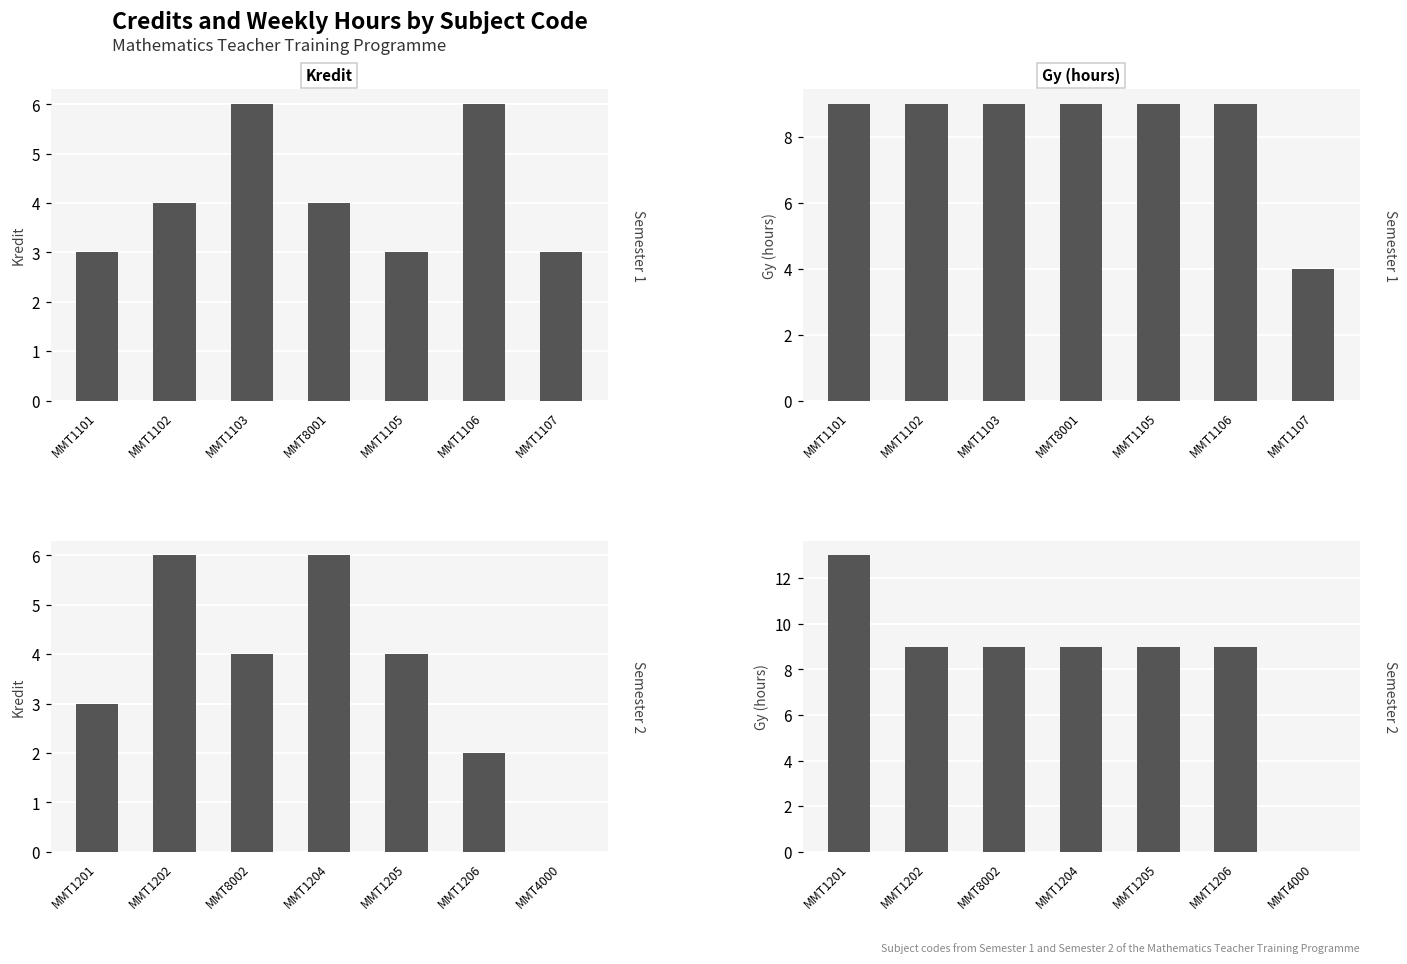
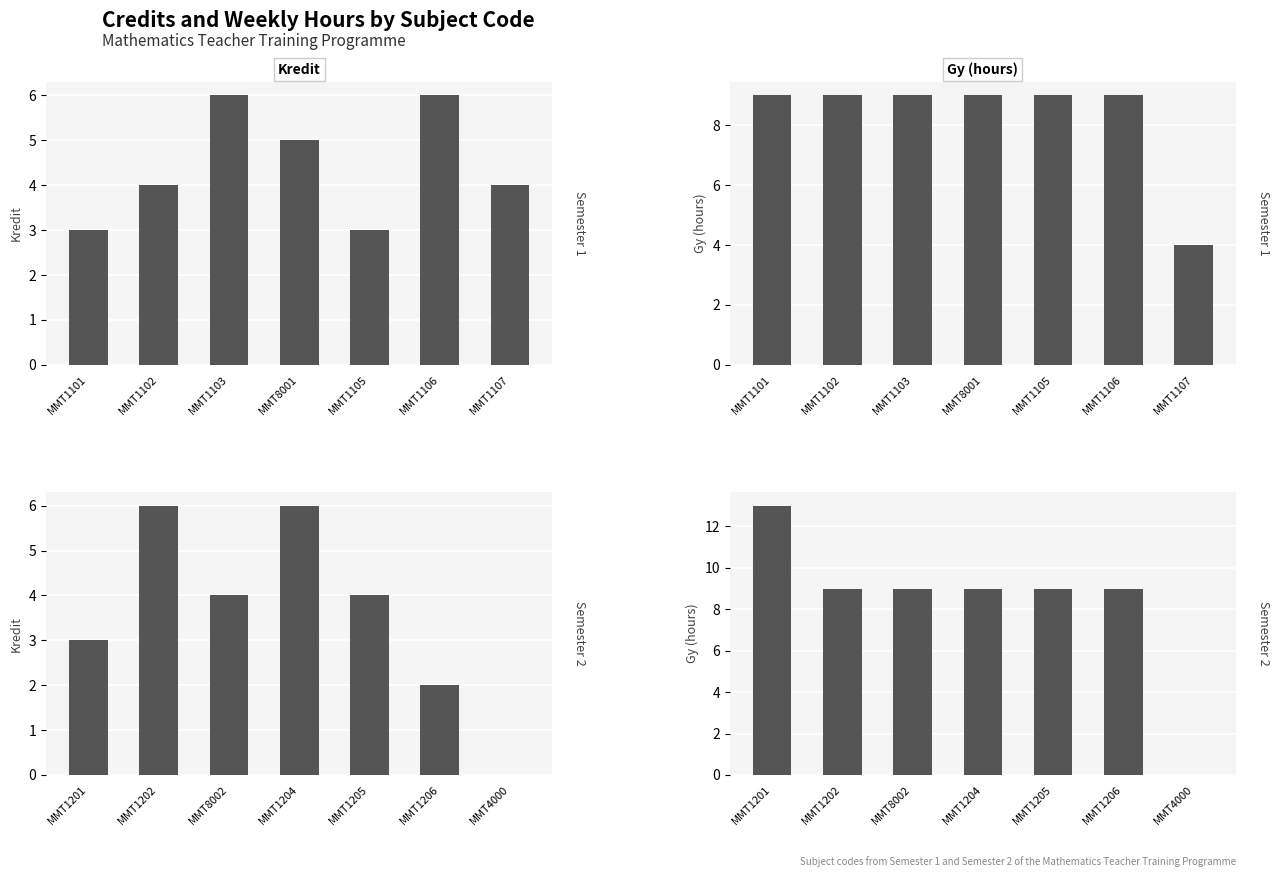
Kredit, MMT8001: 4 -> 5
Kredit, MMT1107: 3 -> 4
